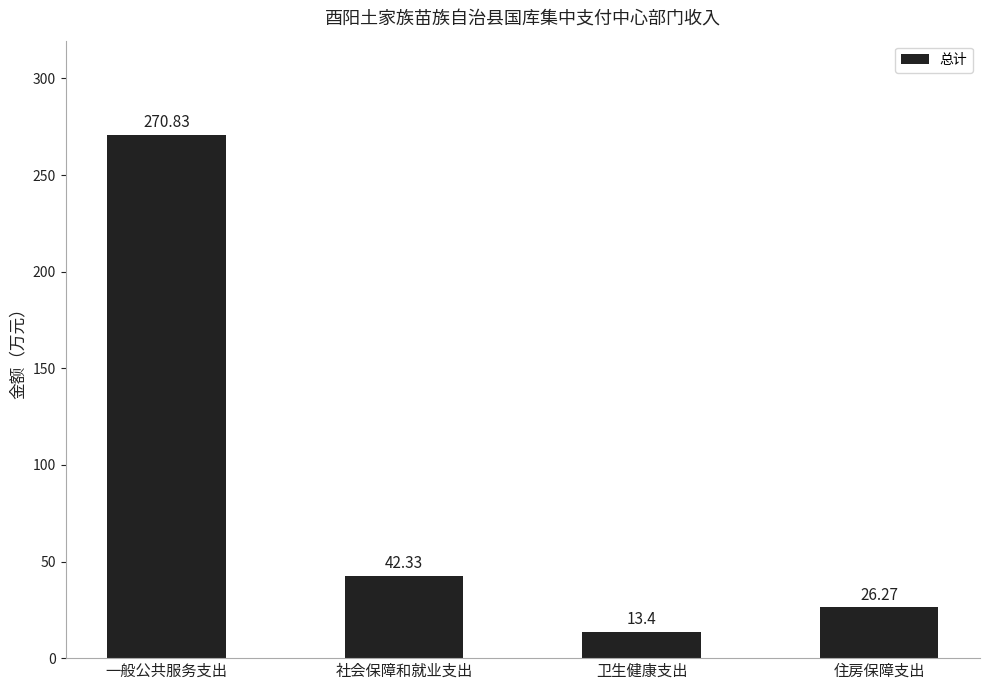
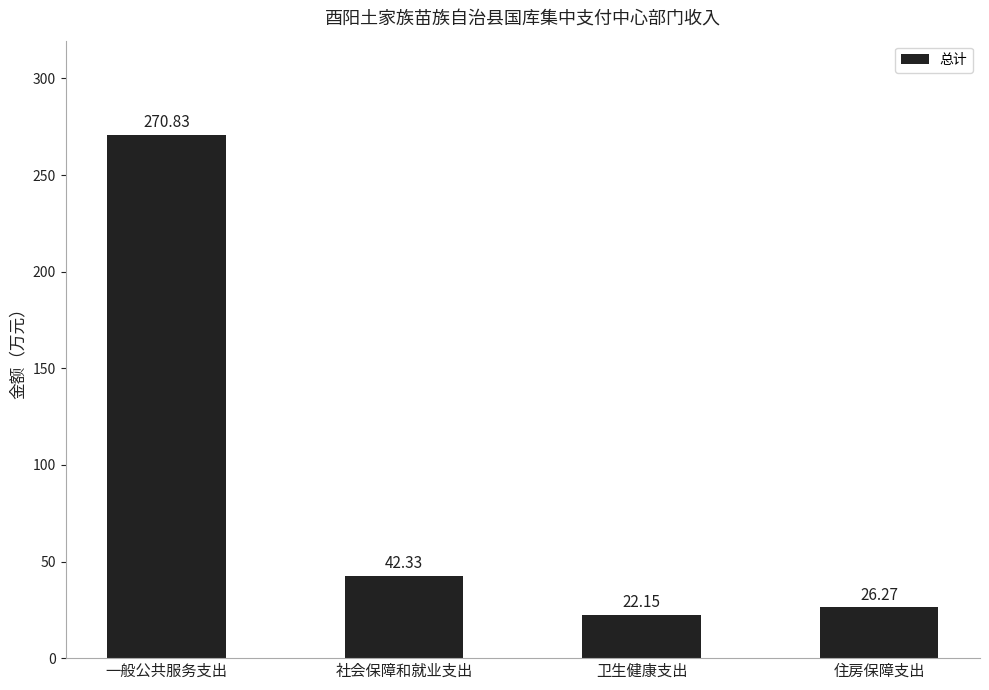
卫生健康支出: 13.4 -> 22.15
